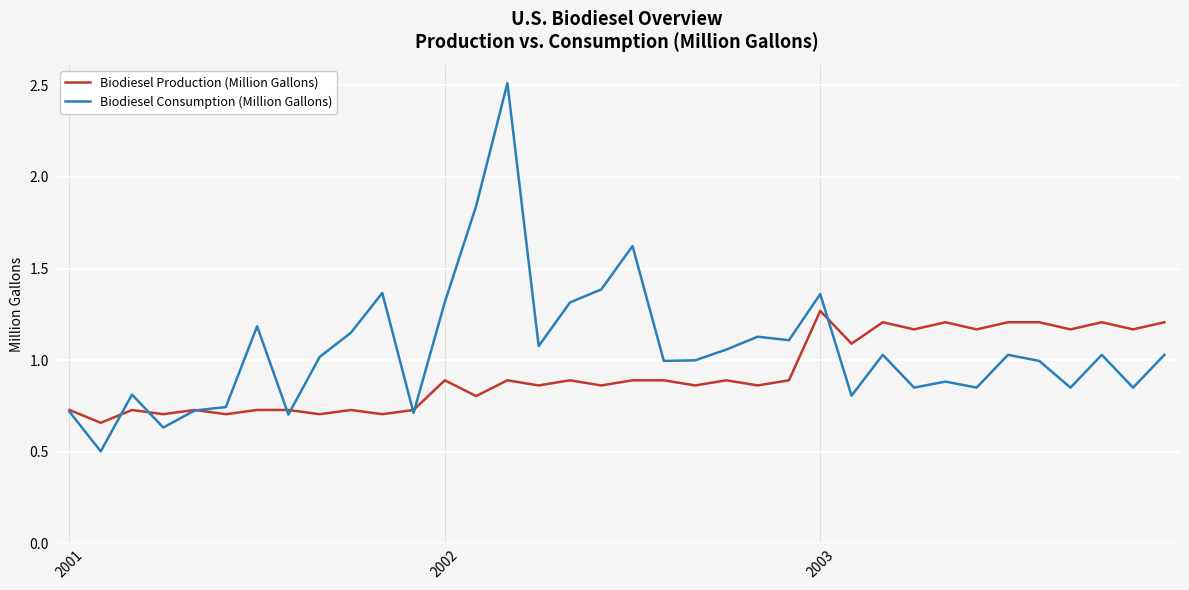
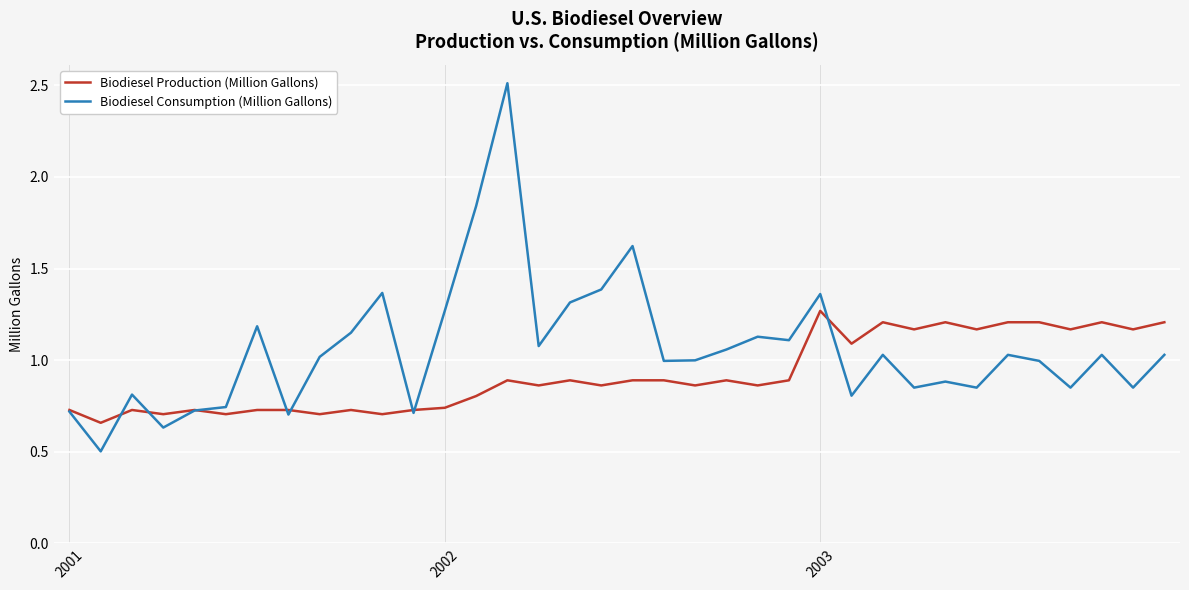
Biodiesel Production (Million Gallons), 2002: 0.89 -> 0.74
Biodiesel Consumption (Million Gallons), 2002: 1.32 -> 1.27
